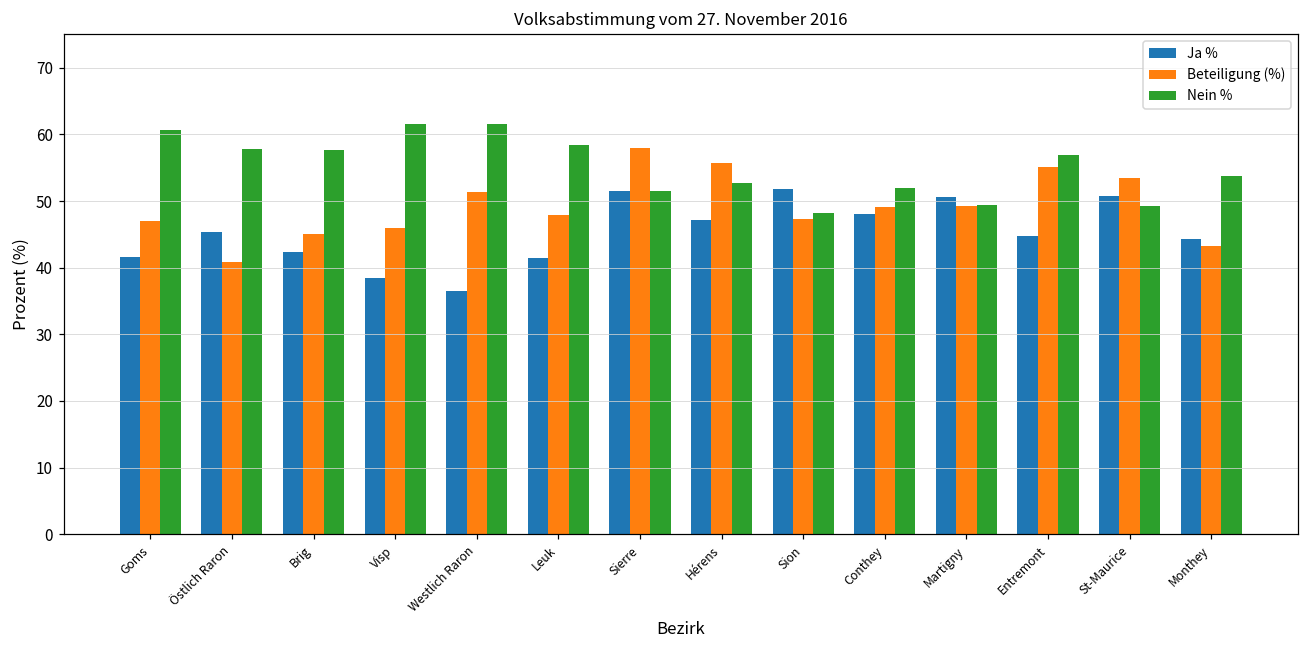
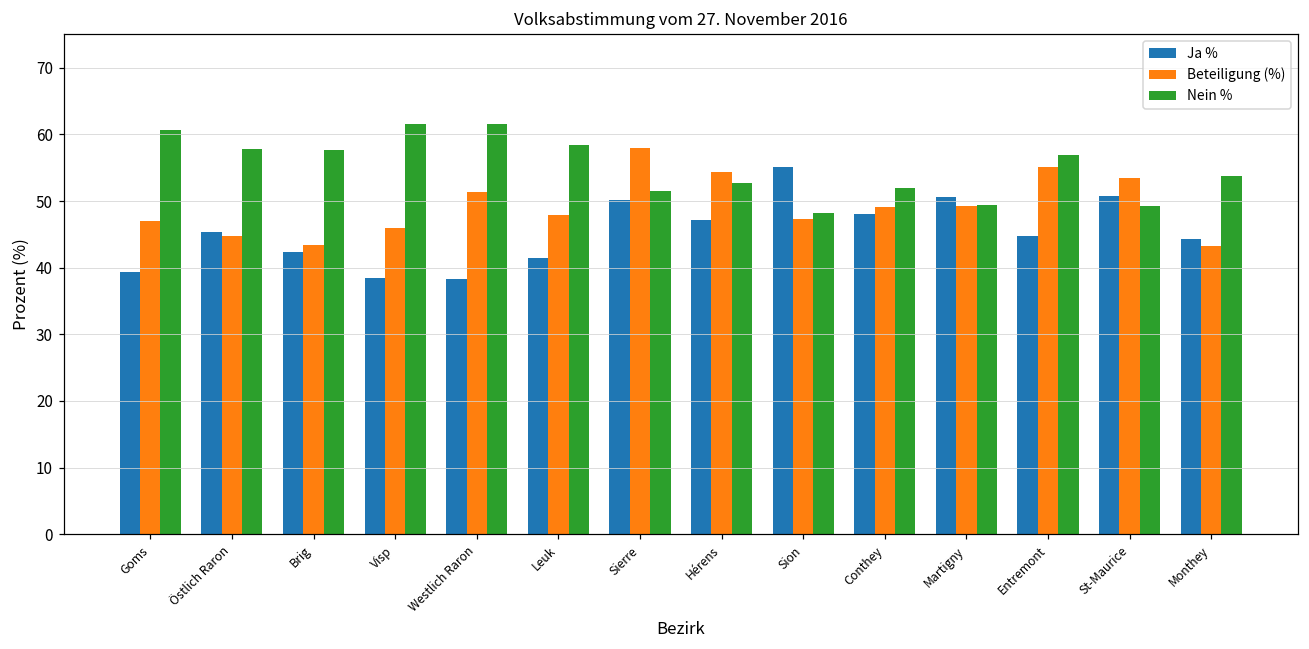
Ja %, Goms: 42 -> 39
Beteiligung (%), Östlich Raron: 41 -> 45
Beteiligung (%), Brig: 45 -> 43
Ja %, Westlich Raron: 37 -> 38
Ja %, Sierre: 52 -> 50
Beteiligung (%), Hérens: 56 -> 54
Ja %, Sion: 52 -> 55
